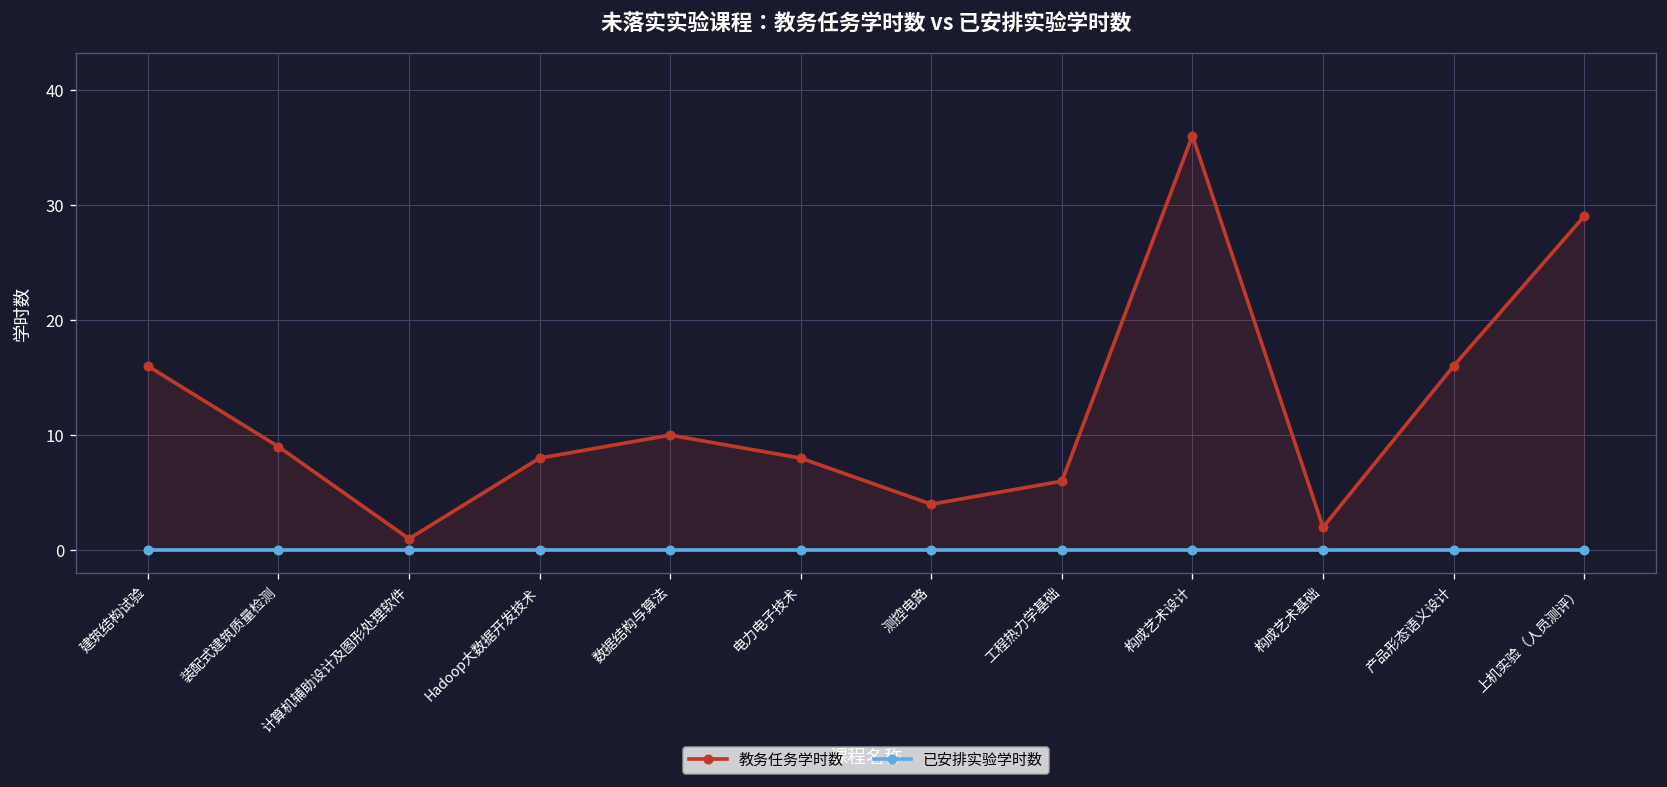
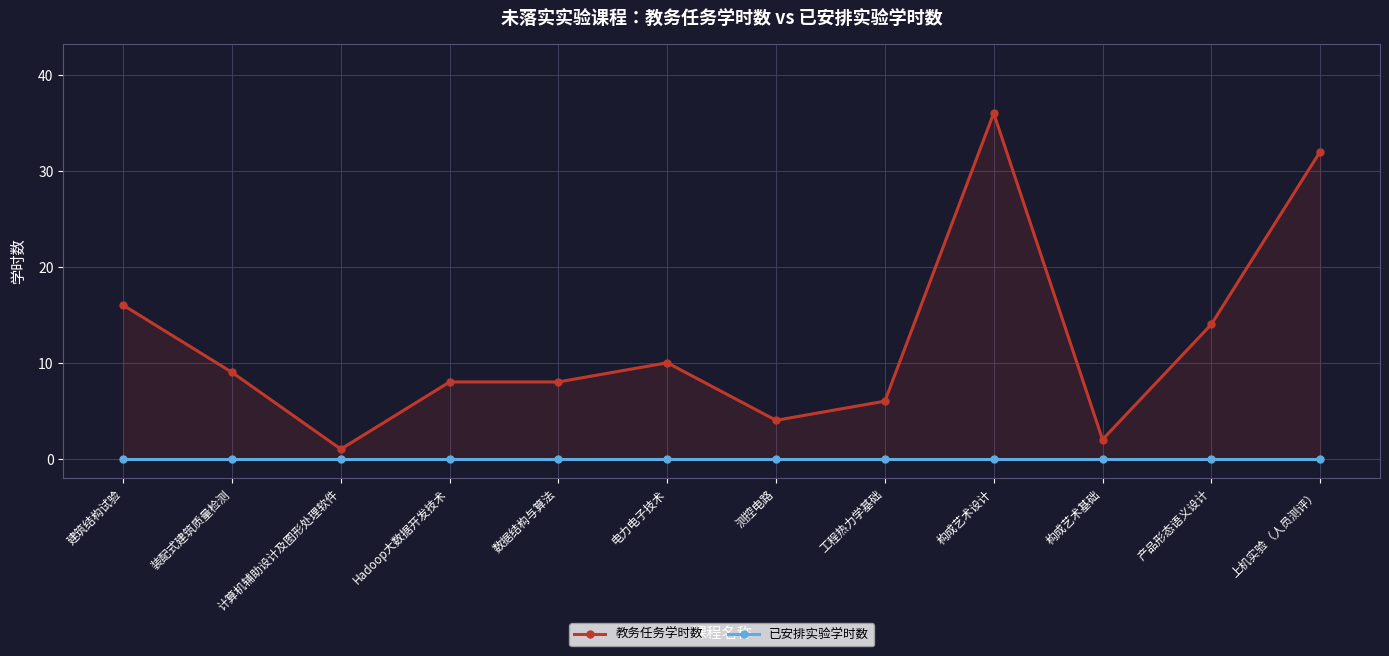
教务任务学时数, 数据结构与算法: 10 -> 8
教务任务学时数, 电力电子技术: 8 -> 10
教务任务学时数, 产品形态语义设计: 16 -> 14
教务任务学时数, 上机实验（人员测评）: 29 -> 32
